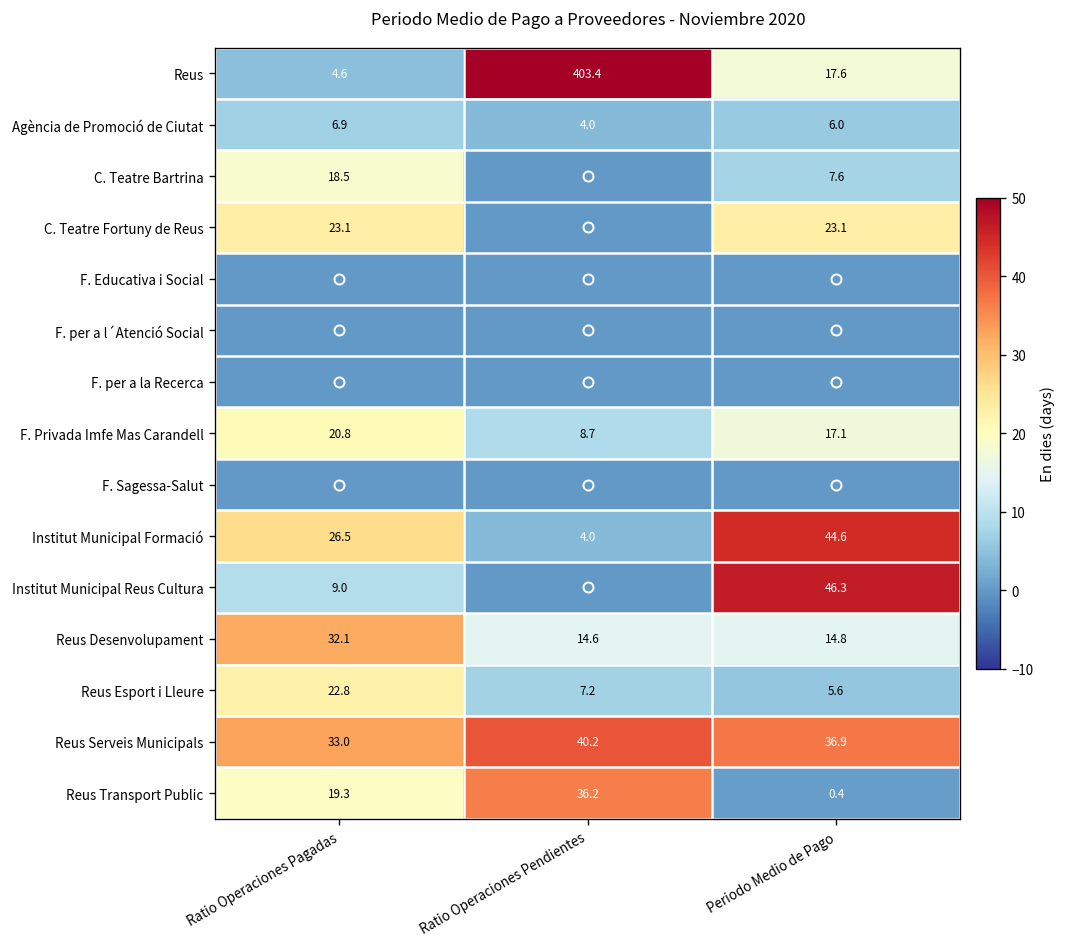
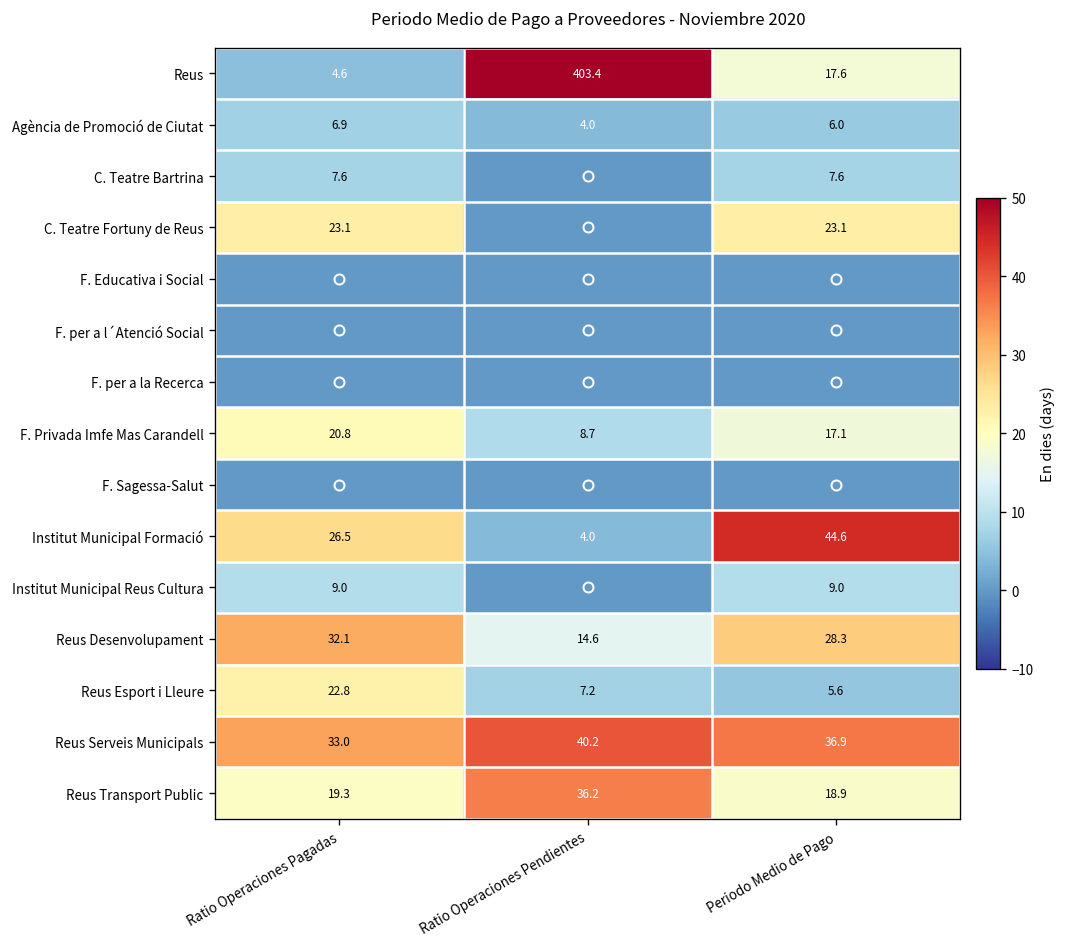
C. Teatre Bartrina, Ratio Operaciones Pagadas: 18.5 -> 7.6
Institut Municipal Reus Cultura, Periodo Medio de Pago: 46.3 -> 9.0
Reus Desenvolupament, Periodo Medio de Pago: 14.8 -> 28.3
Reus Transport Public, Periodo Medio de Pago: 0.4 -> 18.9
